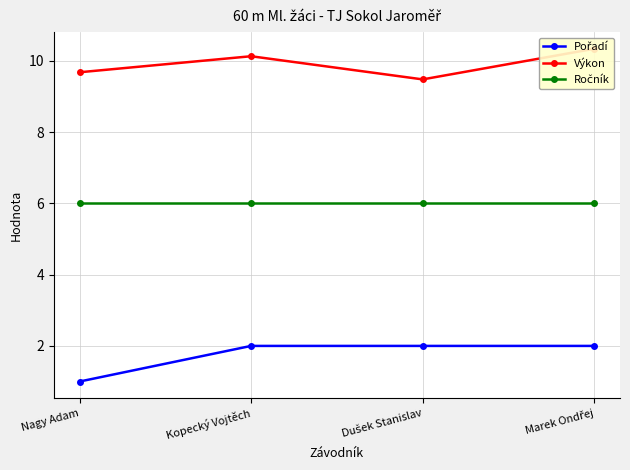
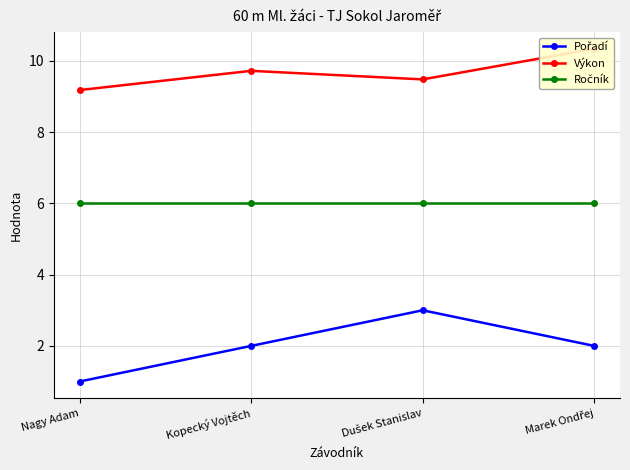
Výkon, Nagy Adam: 9.7 -> 9.2
Výkon, Kopecký Vojtěch: 10.1 -> 9.7
Pořadí, Dušek Stanislav: 2 -> 3
